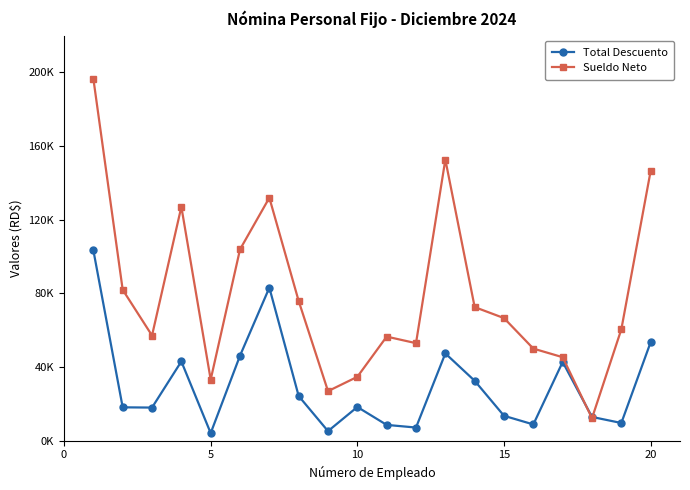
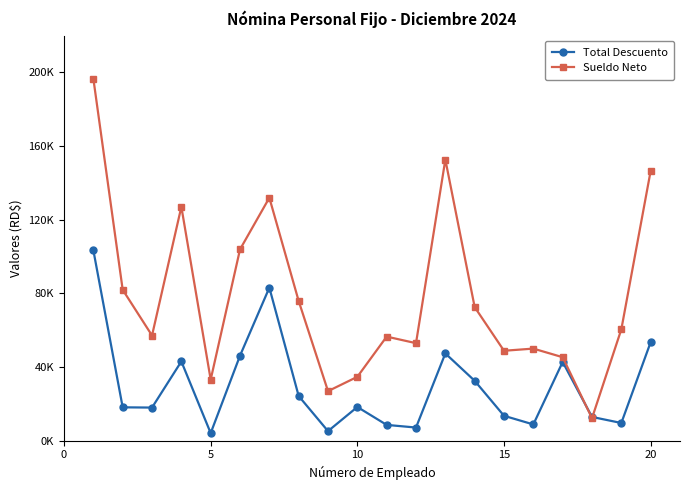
Sueldo Neto, 15: 67000 -> 49000
